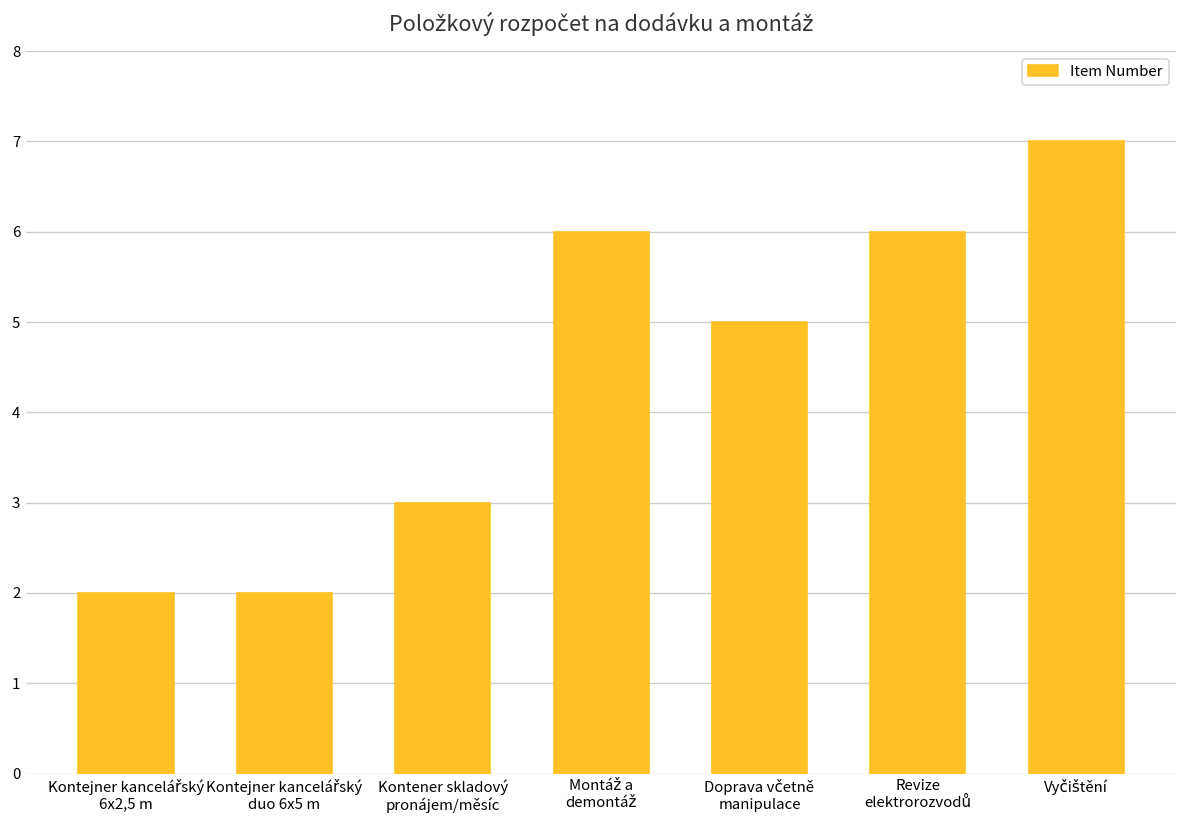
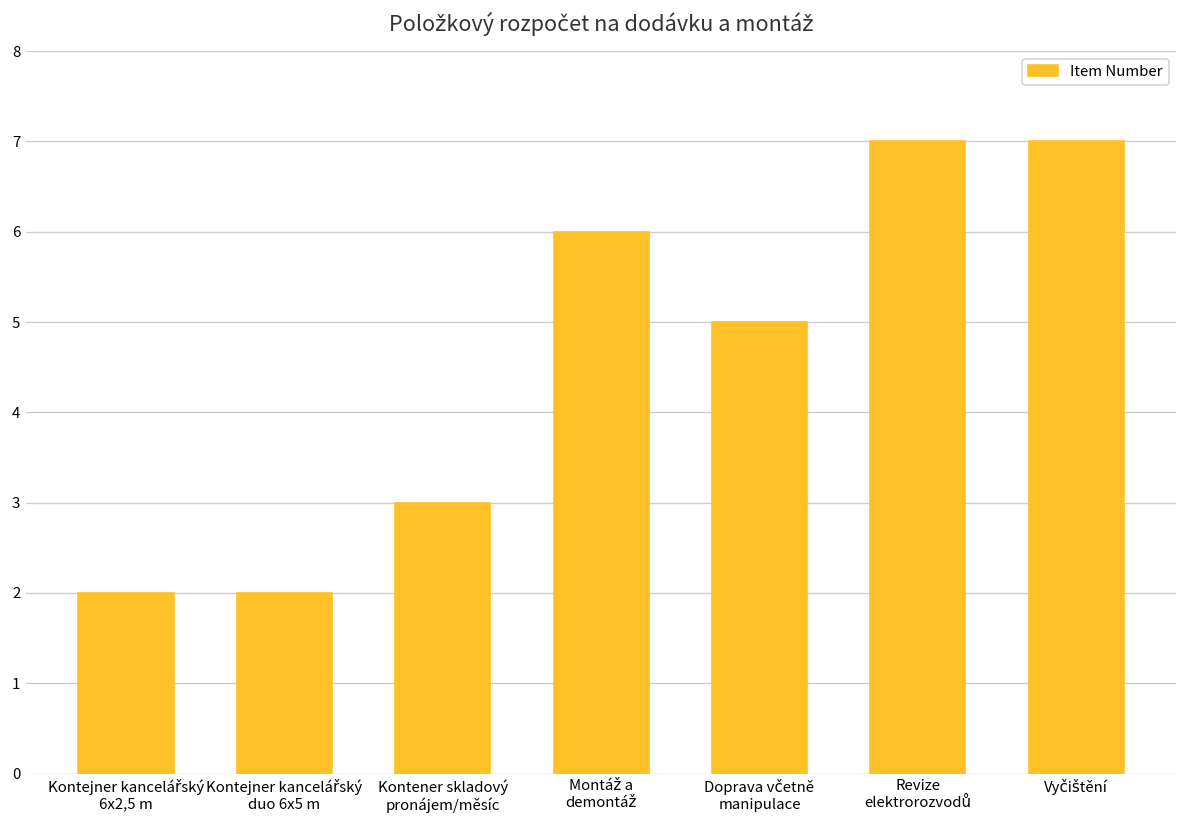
Revize elektrorozvodů: 6 -> 7
